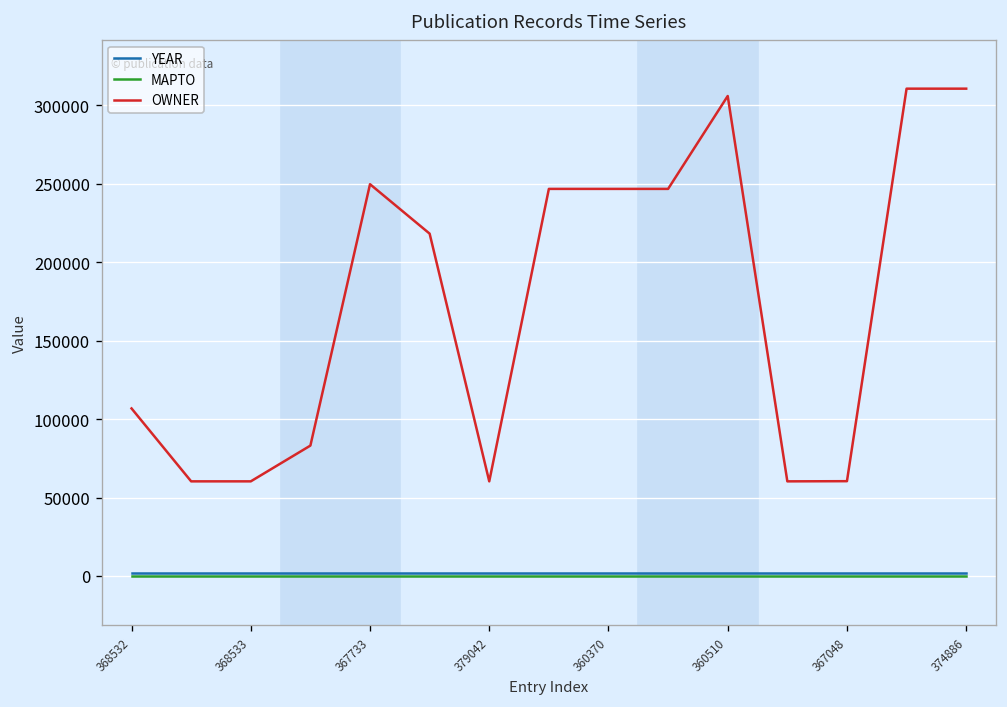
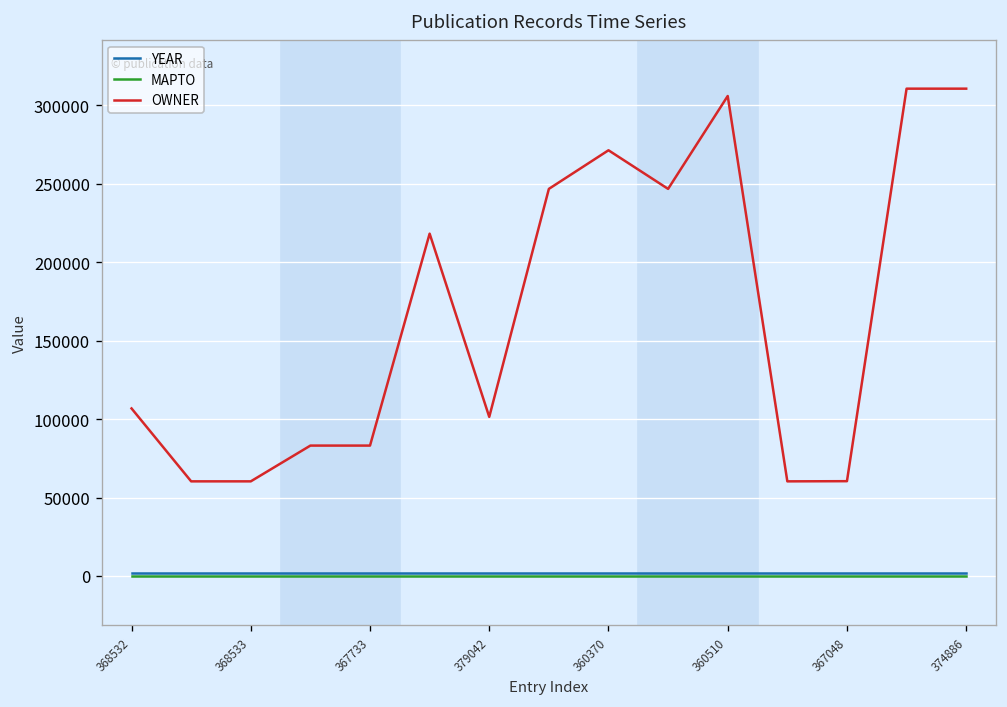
OWNER, 367733: 250000 -> 83000
OWNER, 379042: 60000 -> 101000
OWNER, 360370: 247000 -> 271000
